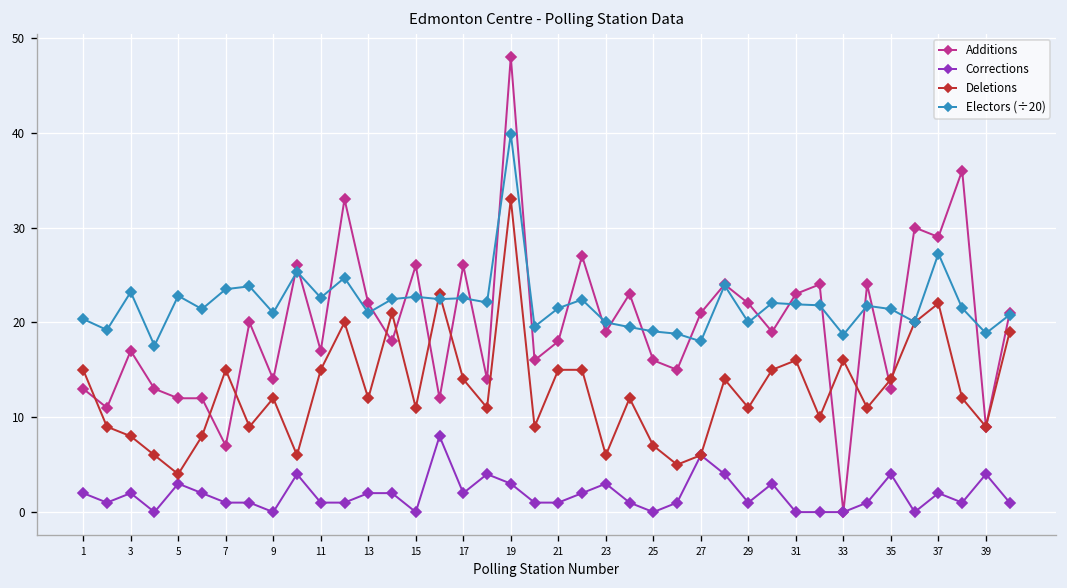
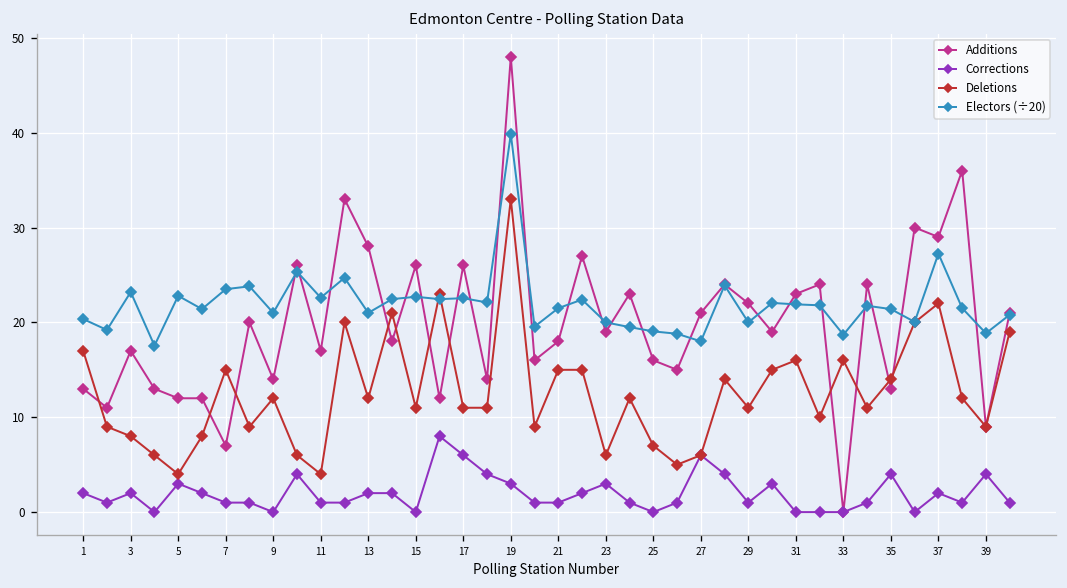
Deletions, 1: 15 -> 17
Deletions, 11: 15 -> 4
Additions, 13: 22 -> 28
Corrections, 17: 2 -> 6
Deletions, 17: 14 -> 11
